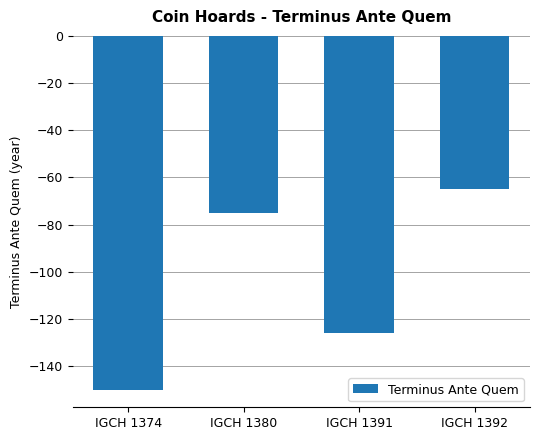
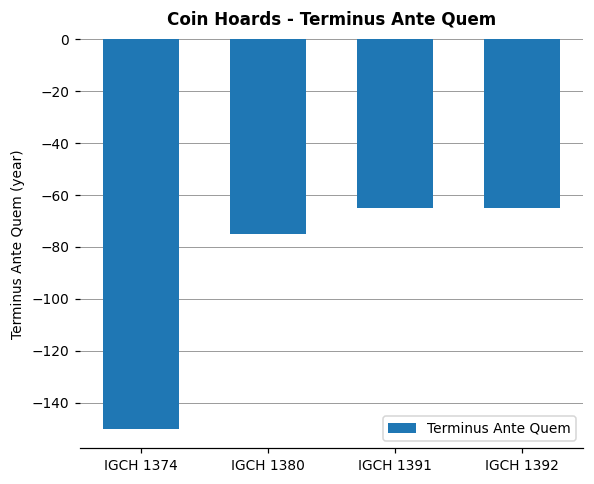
IGCH 1391: -126 -> -65
